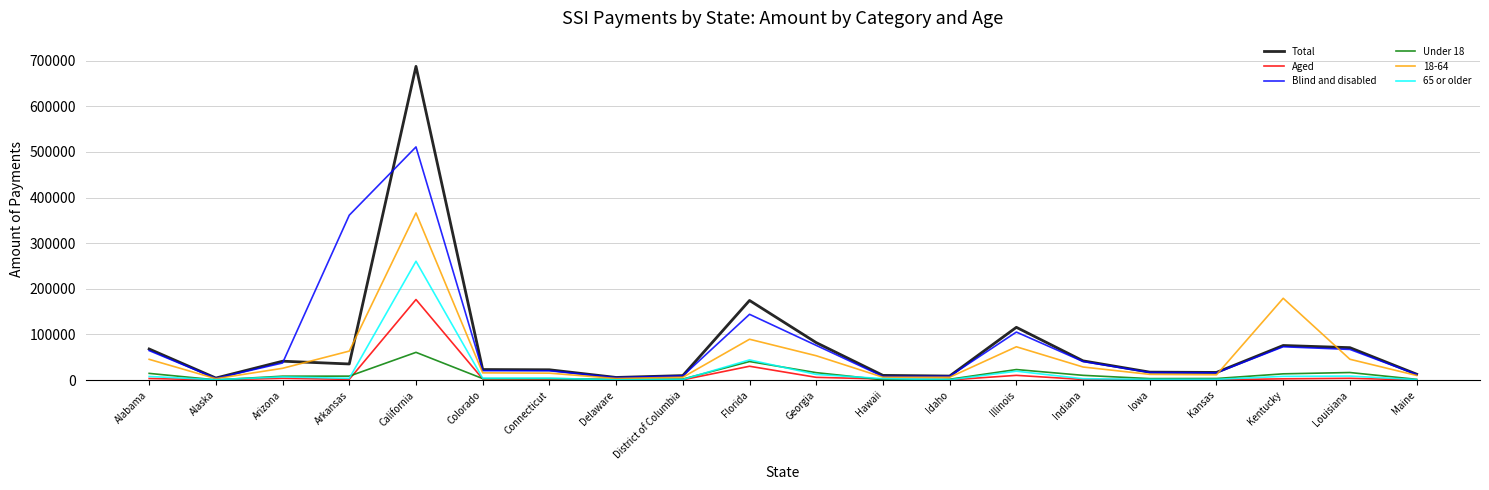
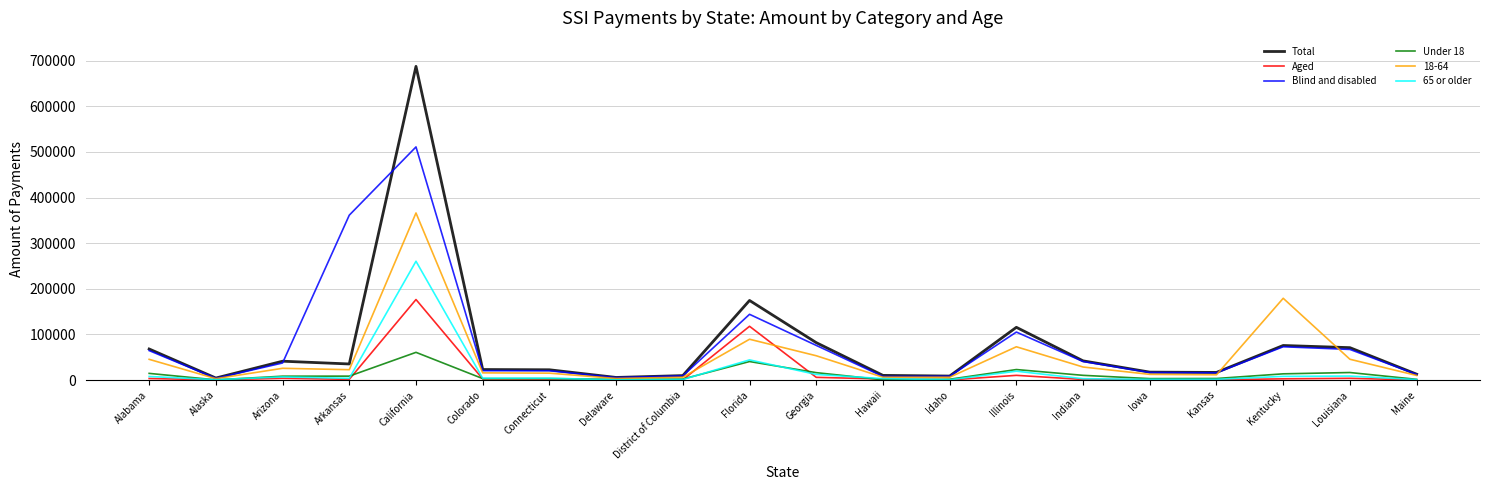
18-64, Arkansas: 60000 -> 20000
Aged, Florida: 30000 -> 120000
